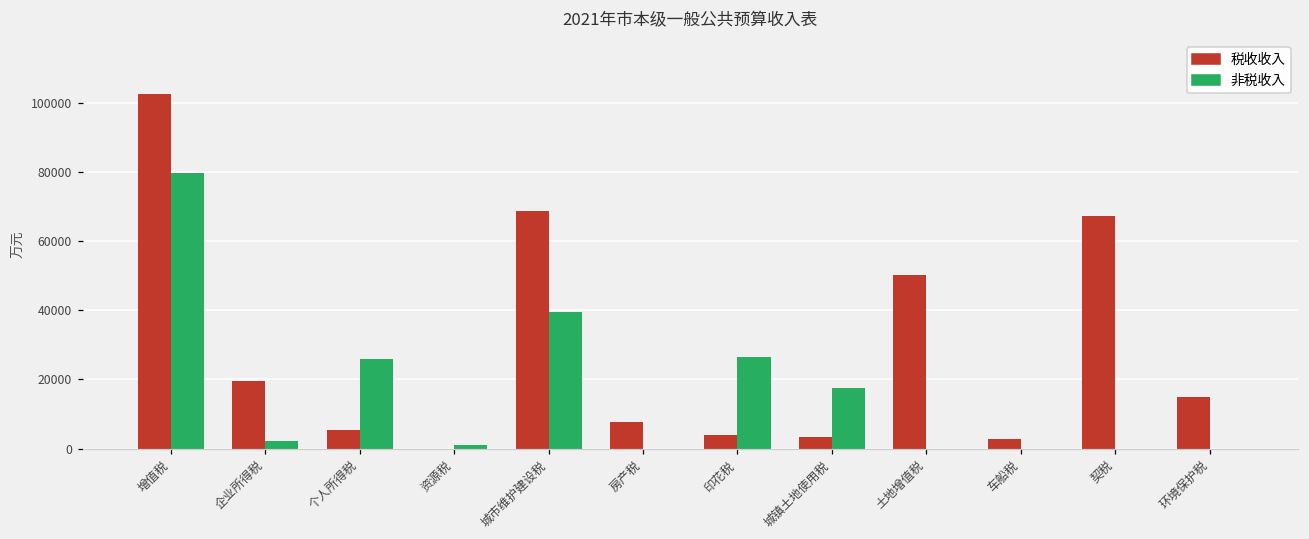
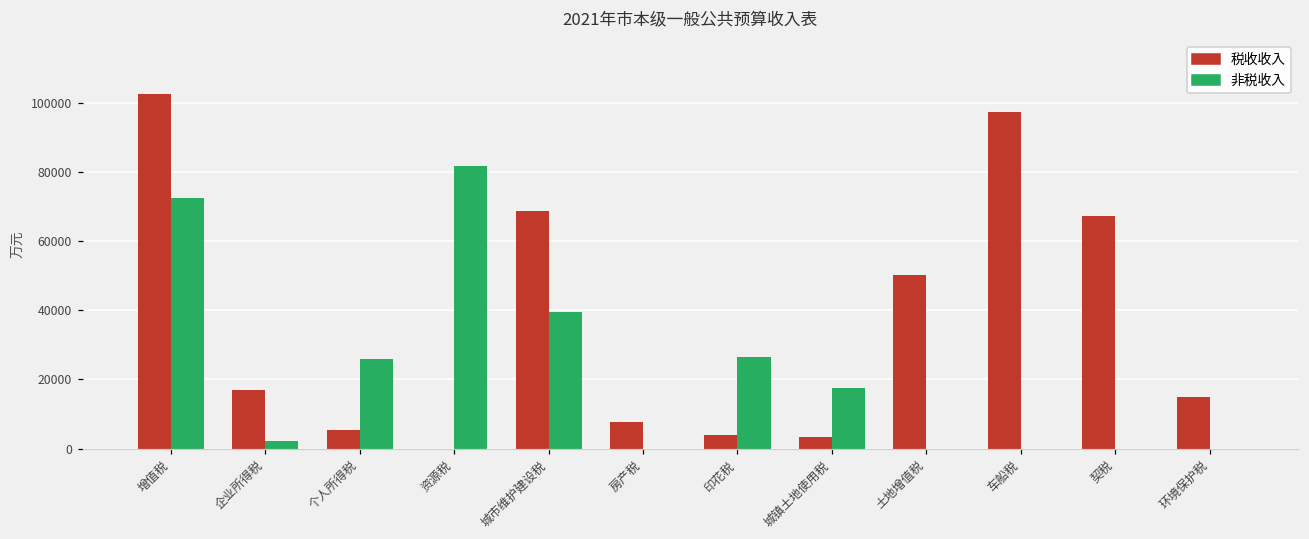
非税收入, 增值税: 80000 -> 72000
税收收入, 企业所得税: 19000 -> 17000
非税收入, 资源税: 1000 -> 82000
税收收入, 车船税: 3000 -> 98000
